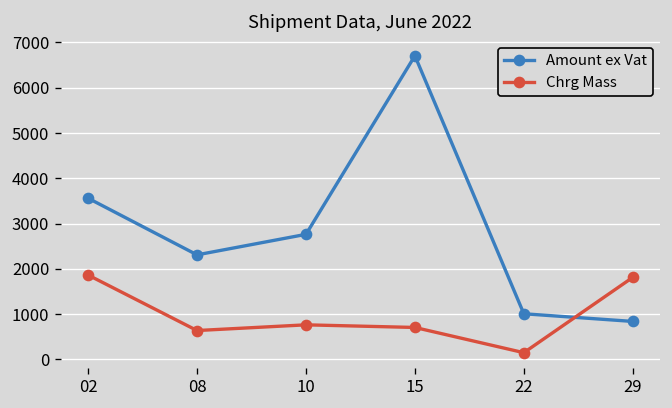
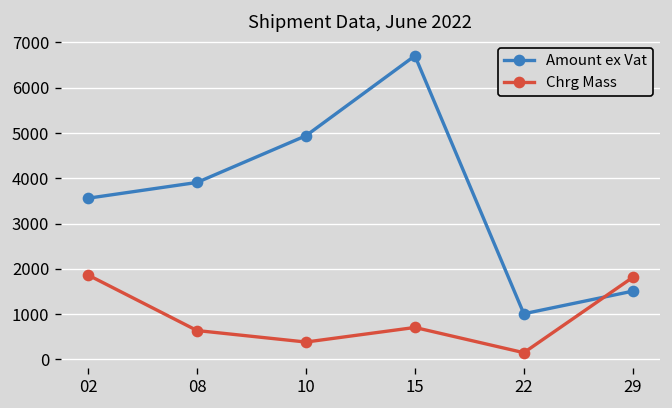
Amount ex Vat, 08: 2300 -> 3900
Amount ex Vat, 10: 2800 -> 4900
Chrg Mass, 10: 800 -> 400
Amount ex Vat, 29: 800 -> 1500
